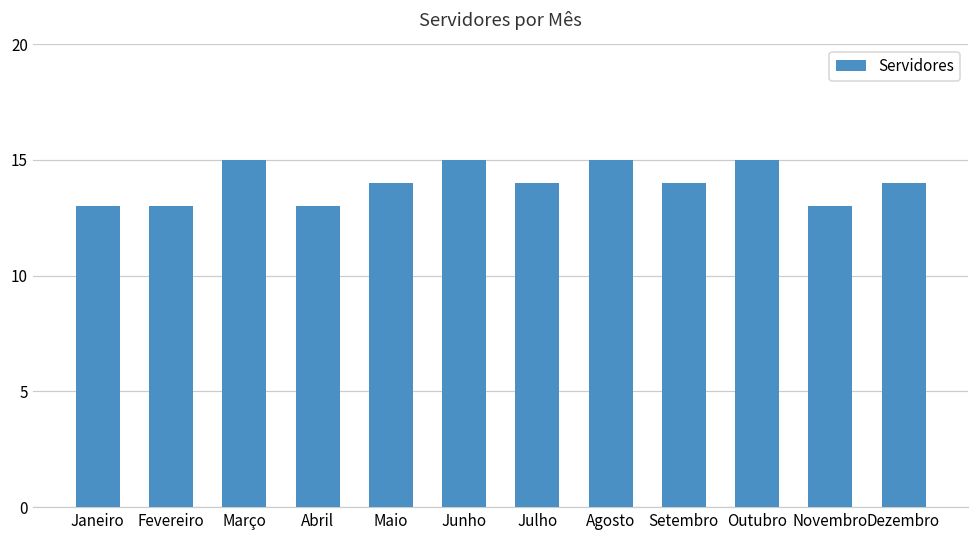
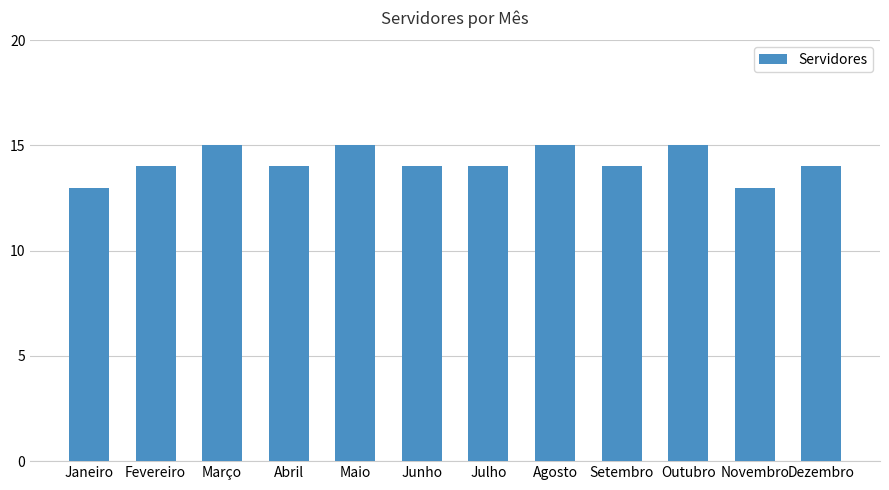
Fevereiro: 13 -> 14
Abril: 13 -> 14
Maio: 14 -> 15
Junho: 15 -> 14
